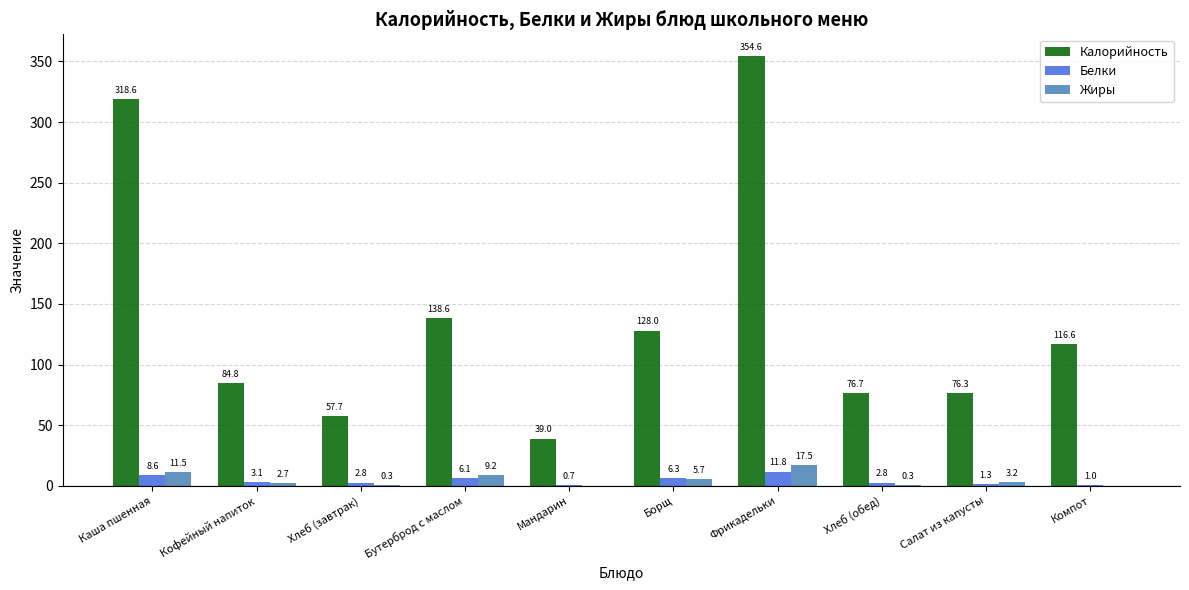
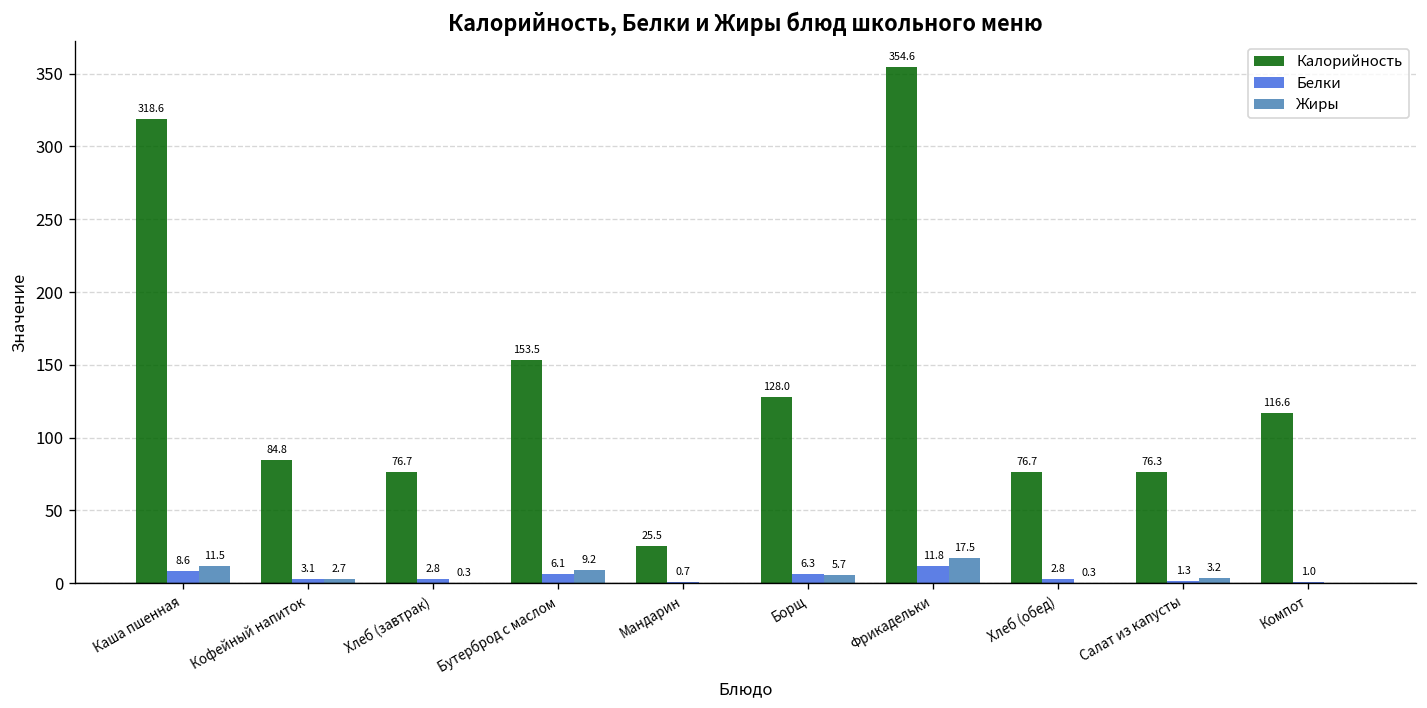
Калорийность, Хлеб (завтрак): 57.7 -> 76.7
Калорийность, Бутерброд с маслом: 138.6 -> 153.5
Калорийность, Мандарин: 39.0 -> 25.5
